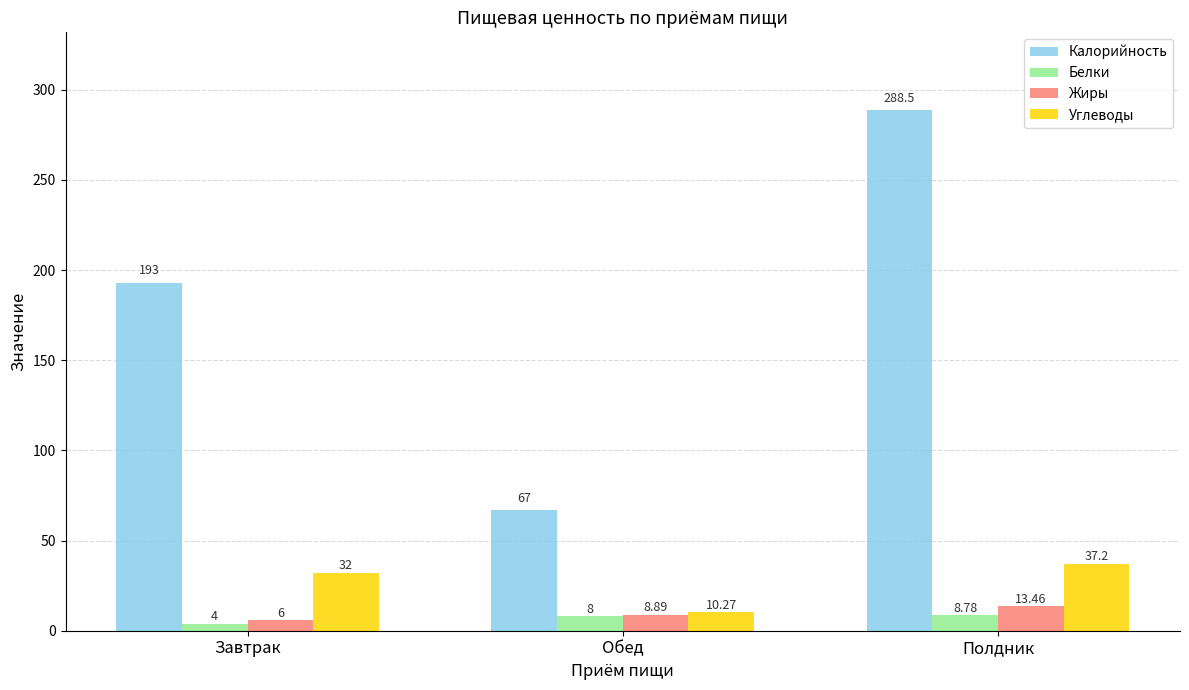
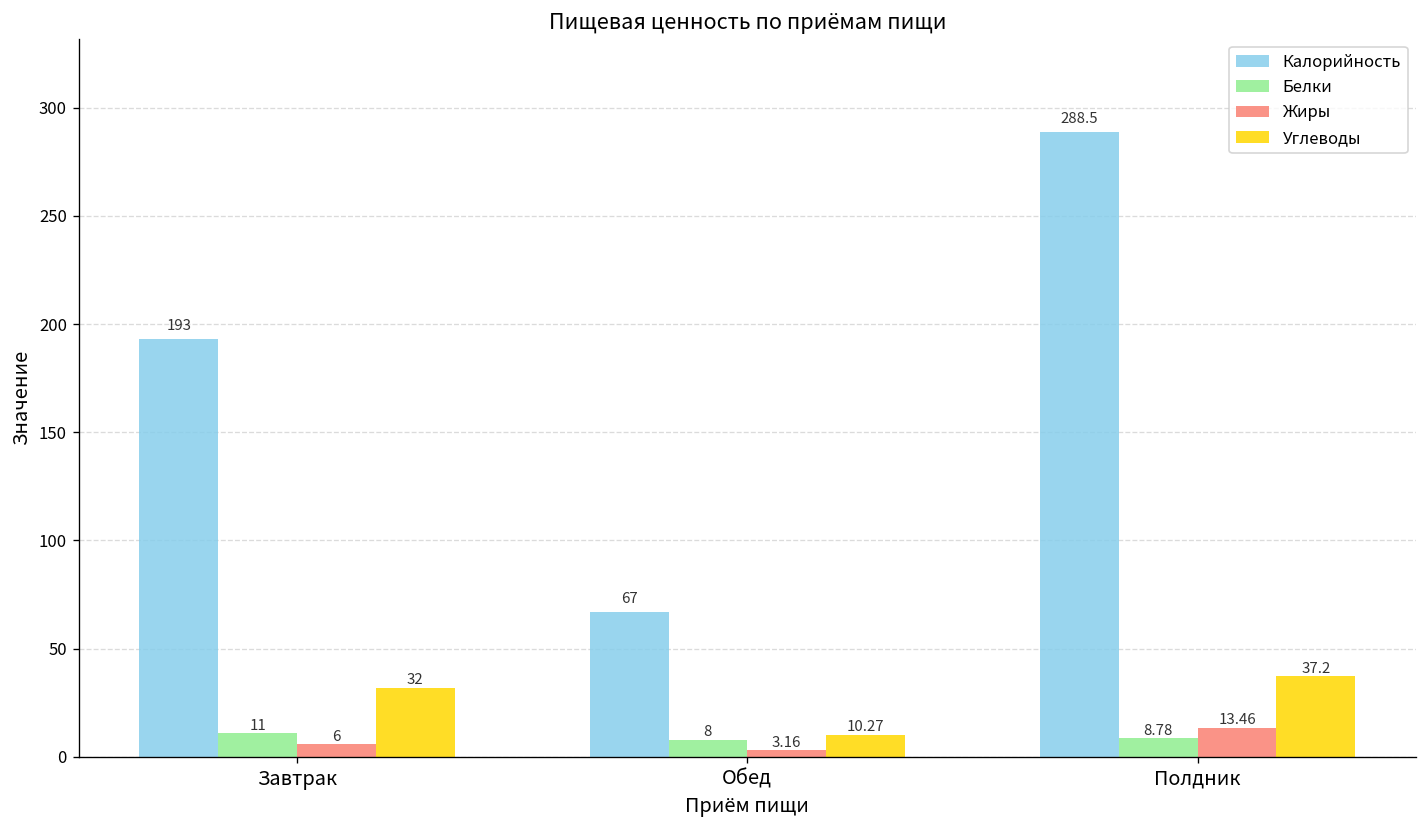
Белки, Завтрак: 4 -> 11
Жиры, Обед: 8.89 -> 3.16
